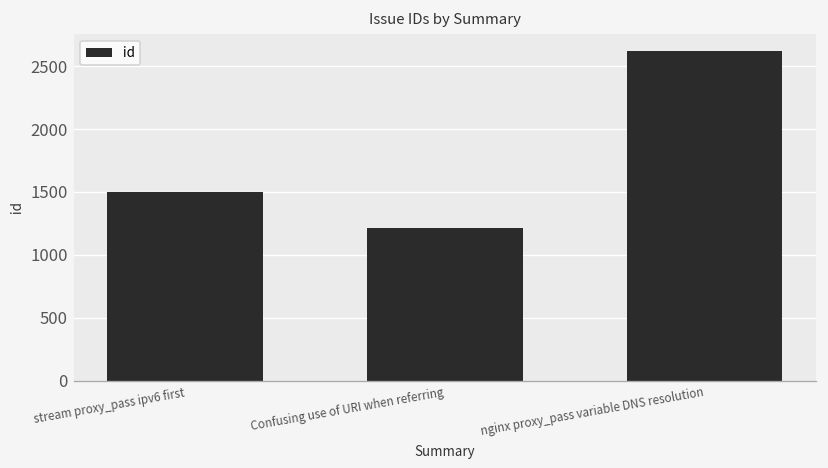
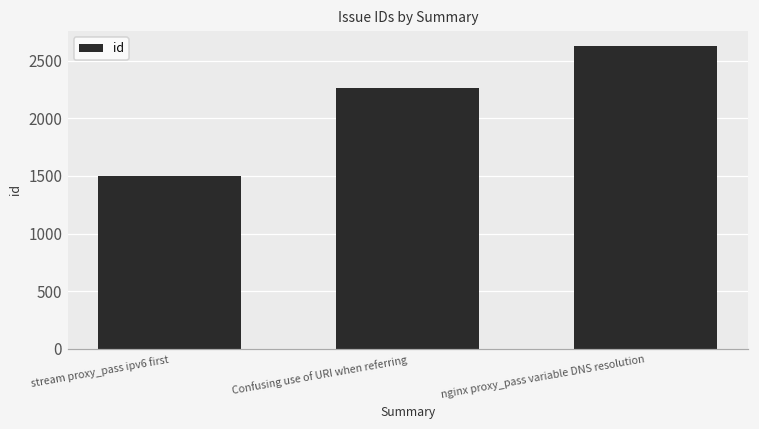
Confusing use of URI when referring: 1220 -> 2270
